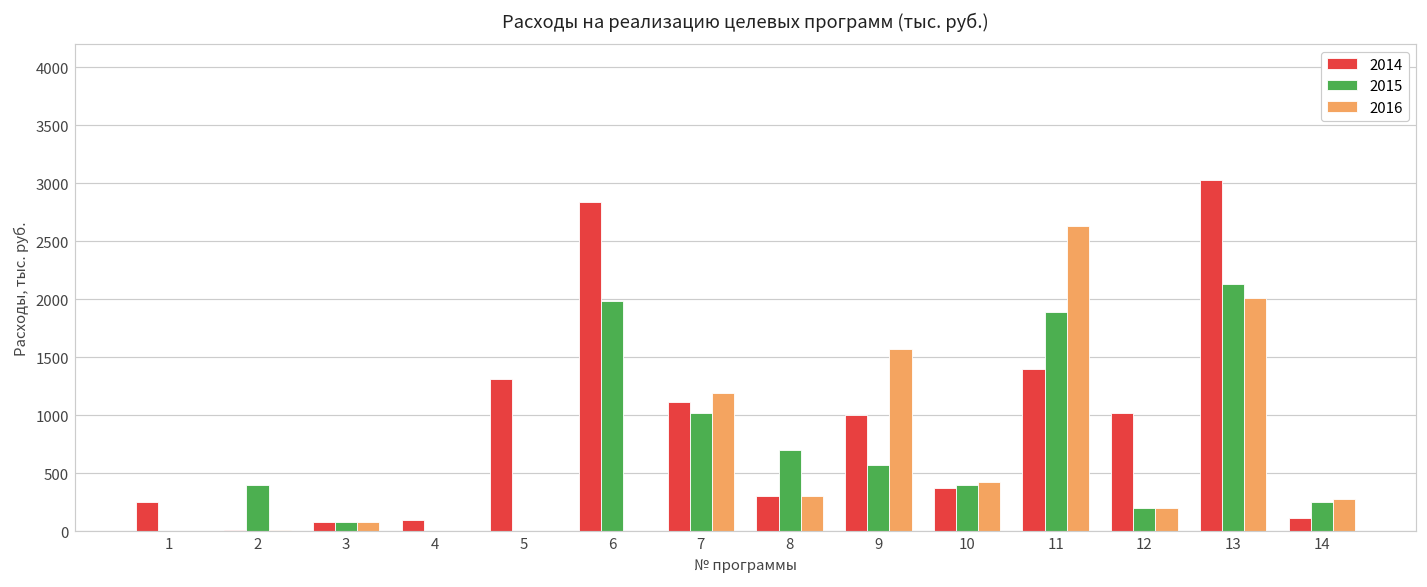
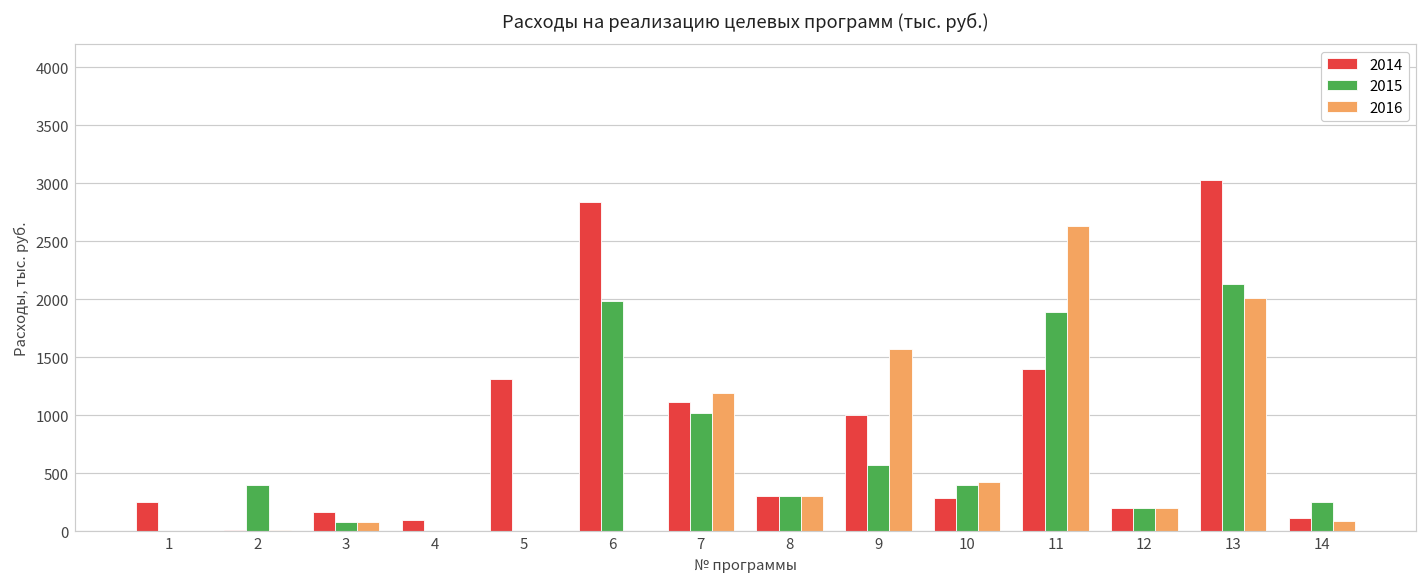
2014, 3: 100 -> 200
2015, 8: 700 -> 300
2014, 10: 400 -> 300
2014, 12: 1000 -> 200
2016, 14: 300 -> 100
